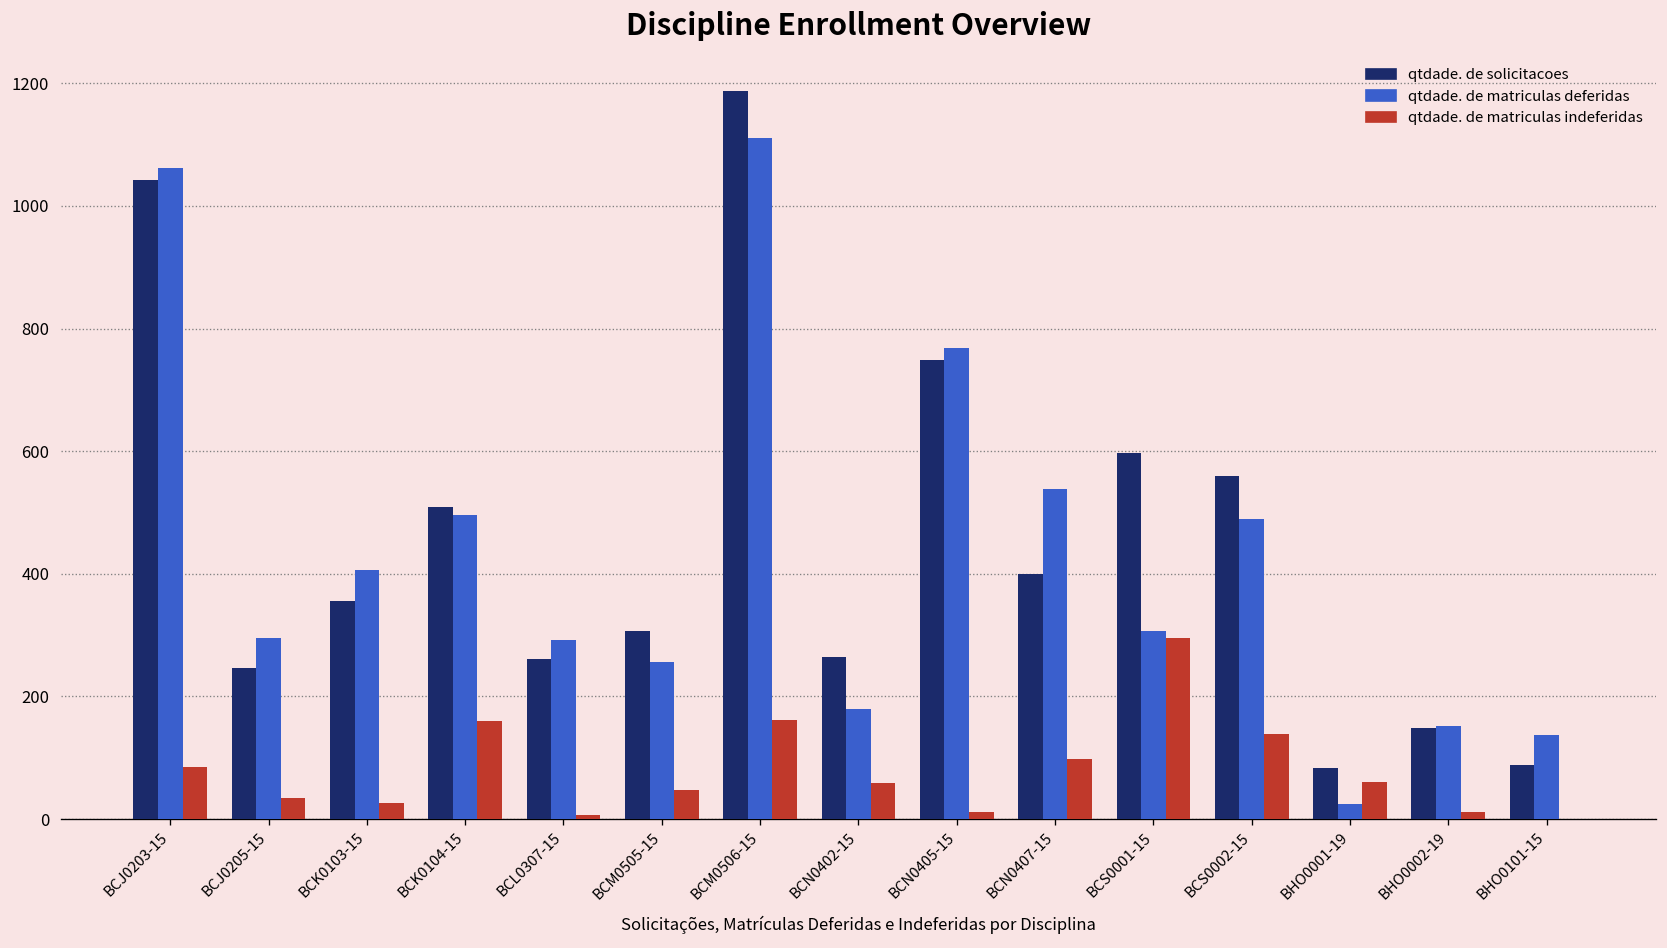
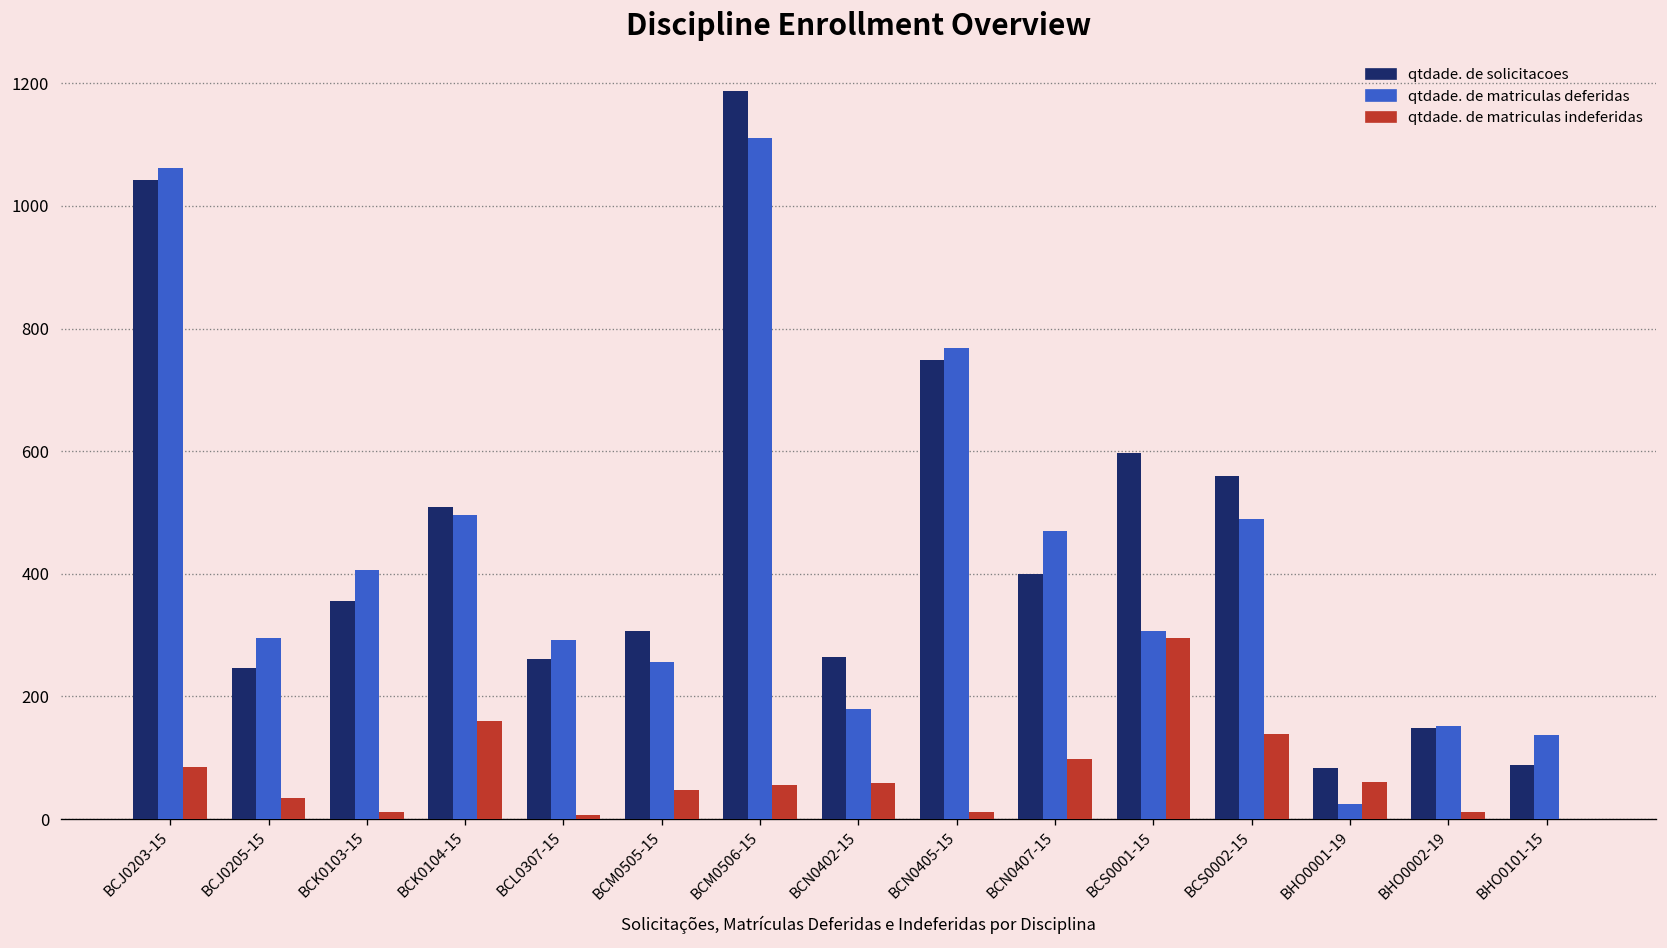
qtdade. de matriculas indeferidas, BCK0103-15: 30 -> 10
qtdade. de matriculas indeferidas, BCM0506-15: 160 -> 60
qtdade. de matriculas deferidas, BCN0407-15: 540 -> 470
